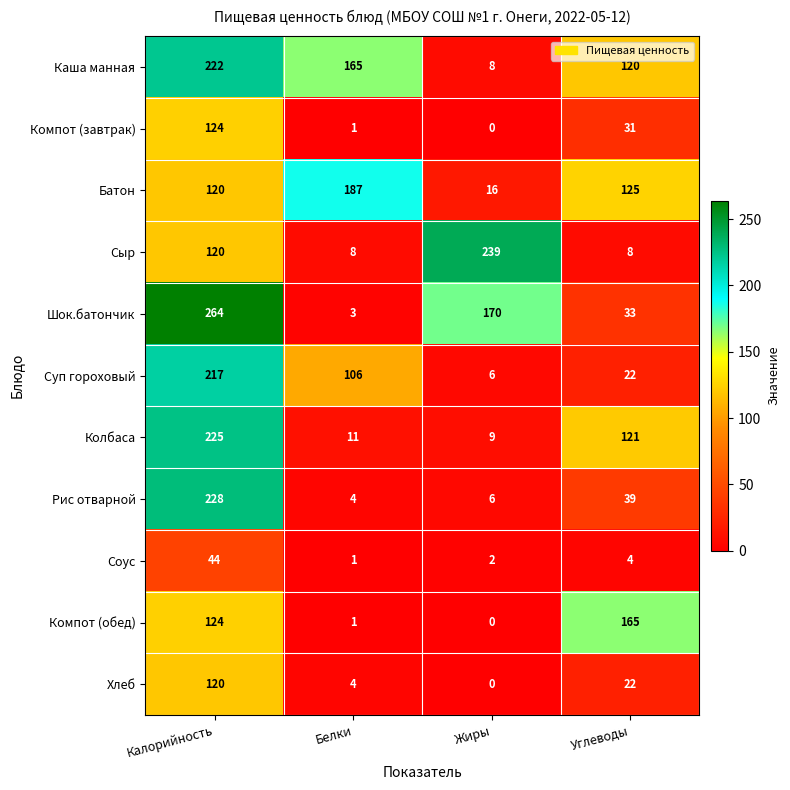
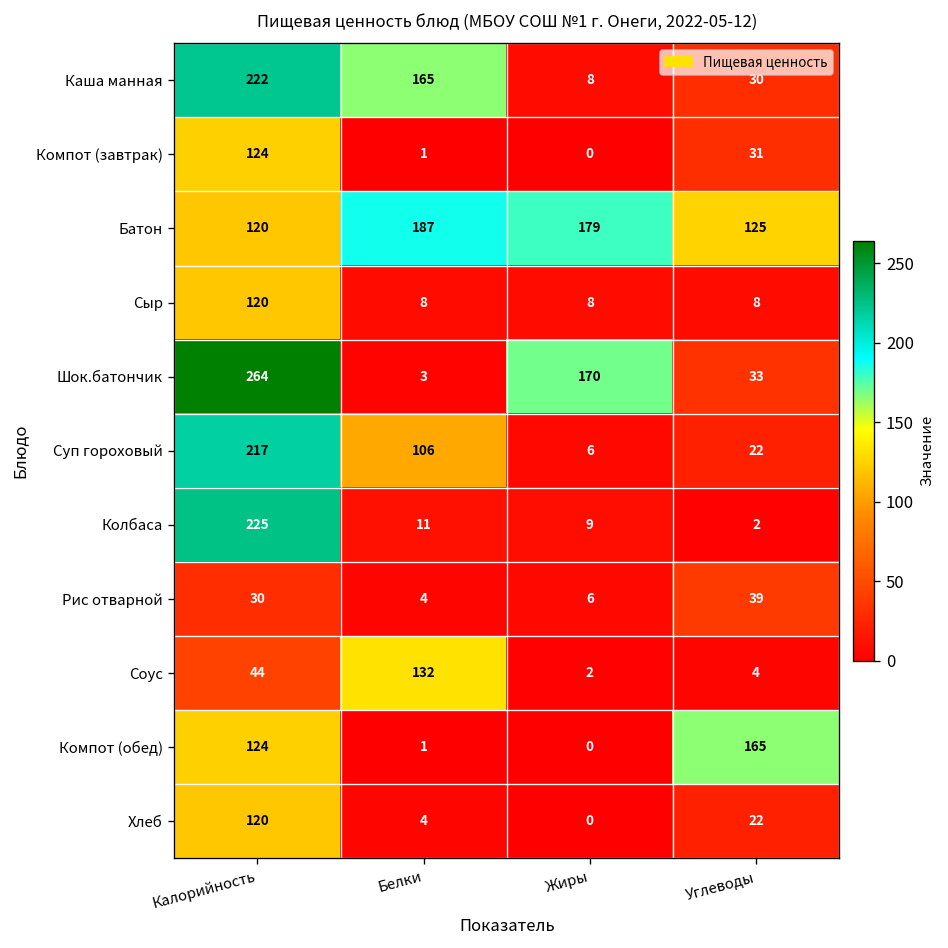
Каша манная, Углеводы: 120 -> 30
Батон, Жиры: 16 -> 179
Сыр, Жиры: 239 -> 8
Колбаса, Углеводы: 121 -> 2
Рис отварной, Калорийность: 228 -> 30
Соус, Белки: 1 -> 132
